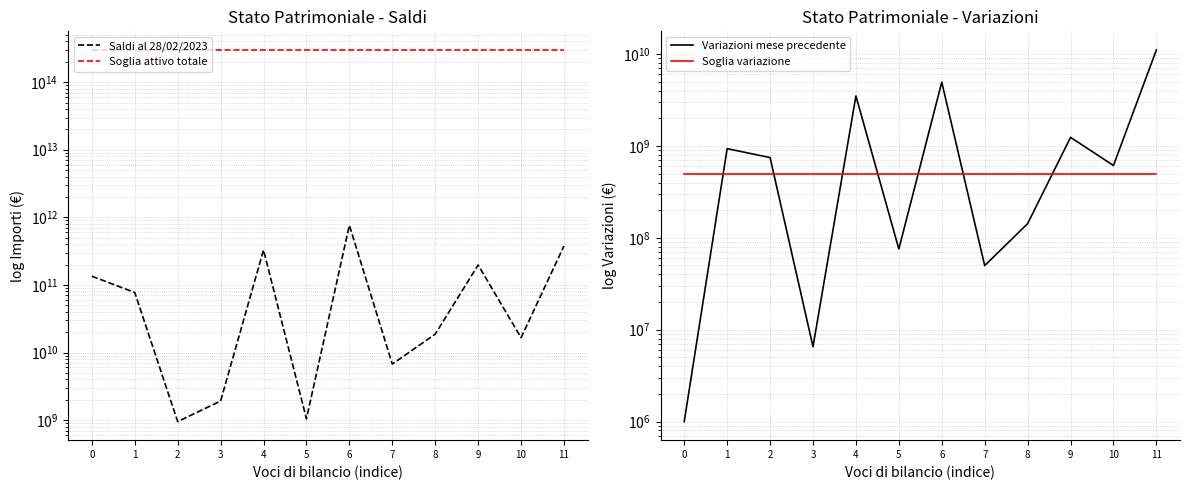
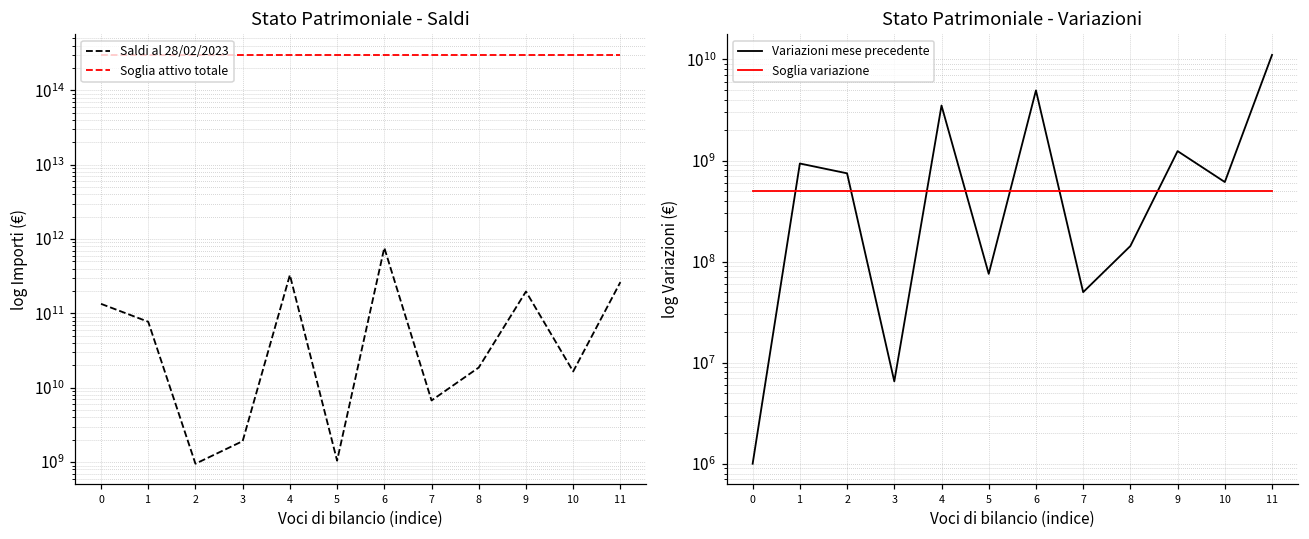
Stato Patrimoniale - Saldi, Saldi al 28/02/2023, 11: 400000000000 -> 260000000000
